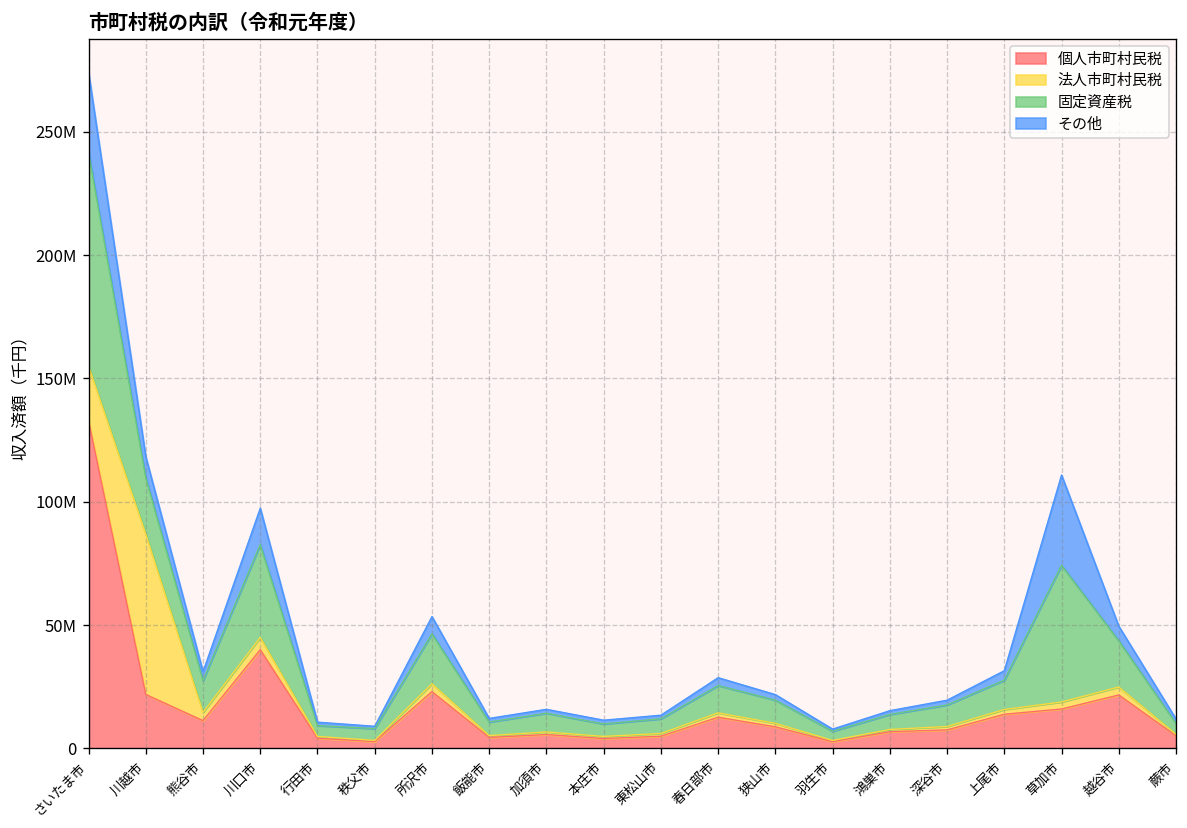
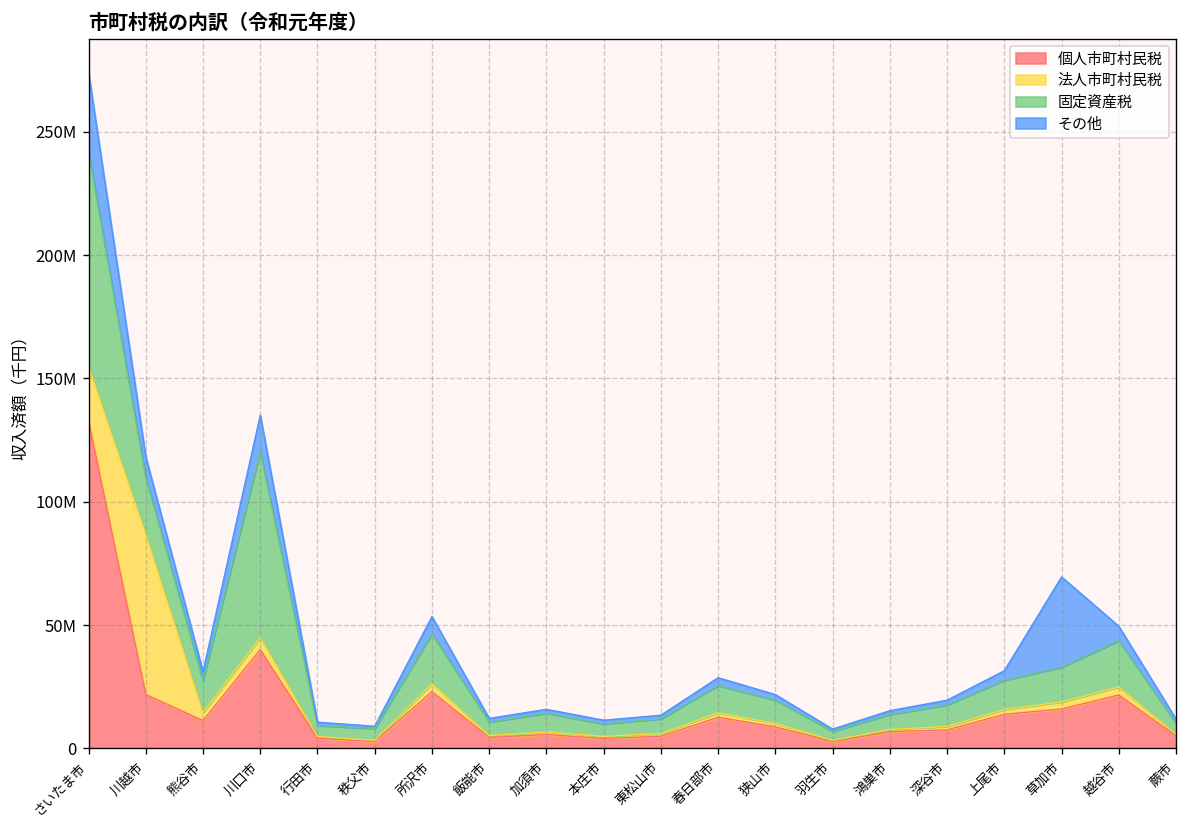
固定資産税, 川口市: 38000000 -> 75000000
固定資産税, 草加市: 55000000 -> 14000000
